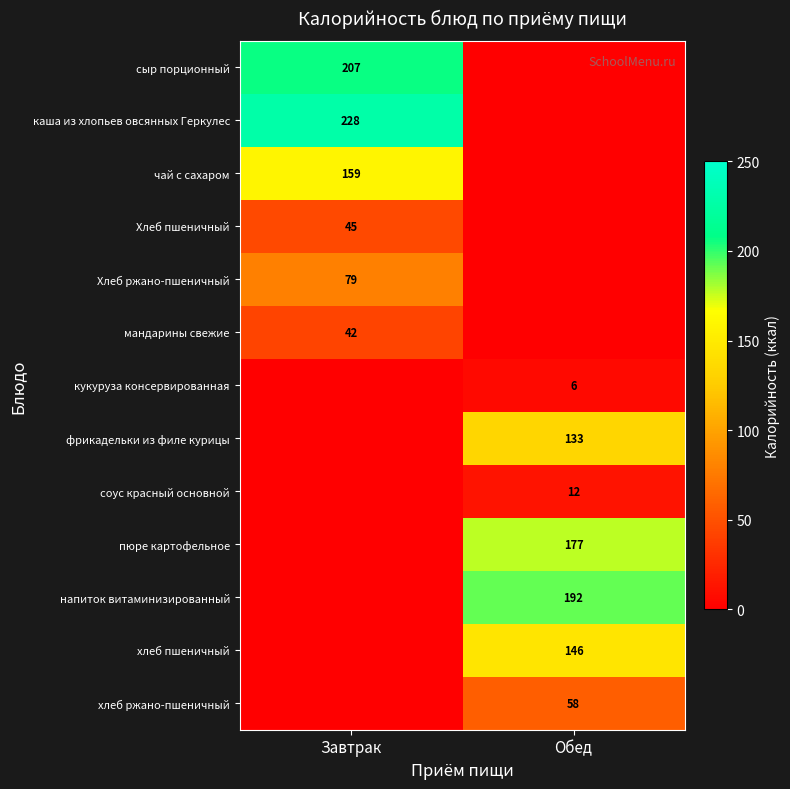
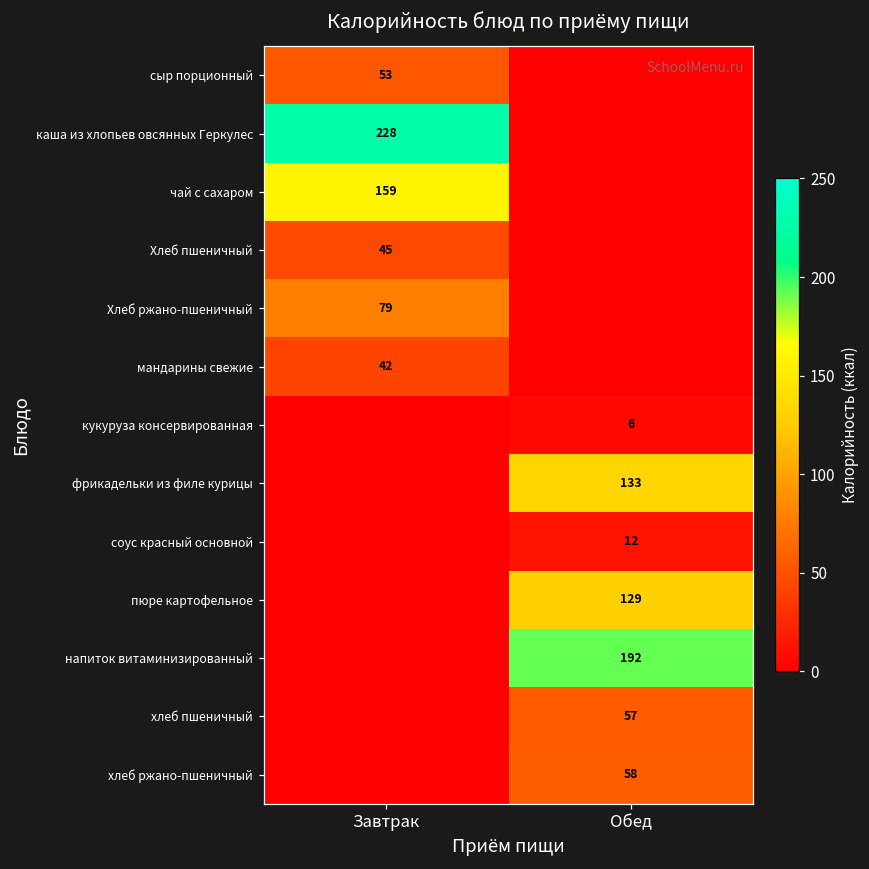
сыр порционный, Завтрак: 207 -> 53
пюре картофельное, Обед: 177 -> 129
хлеб пшеничный, Обед: 146 -> 57
